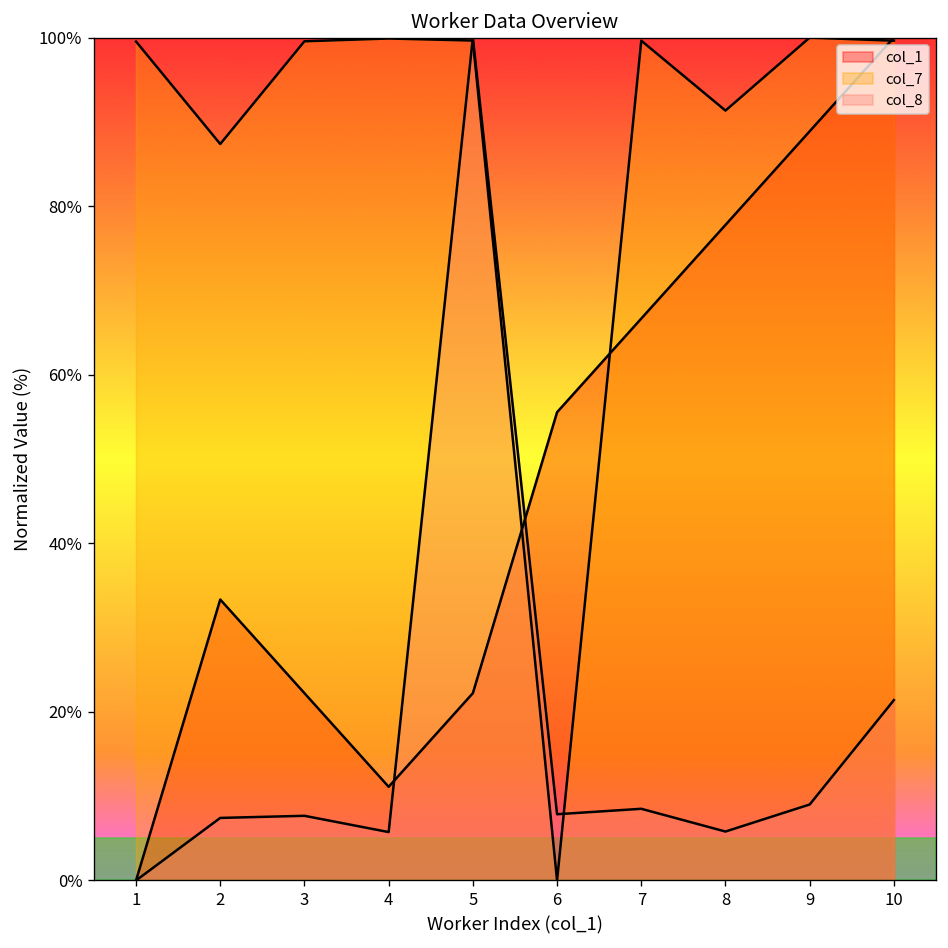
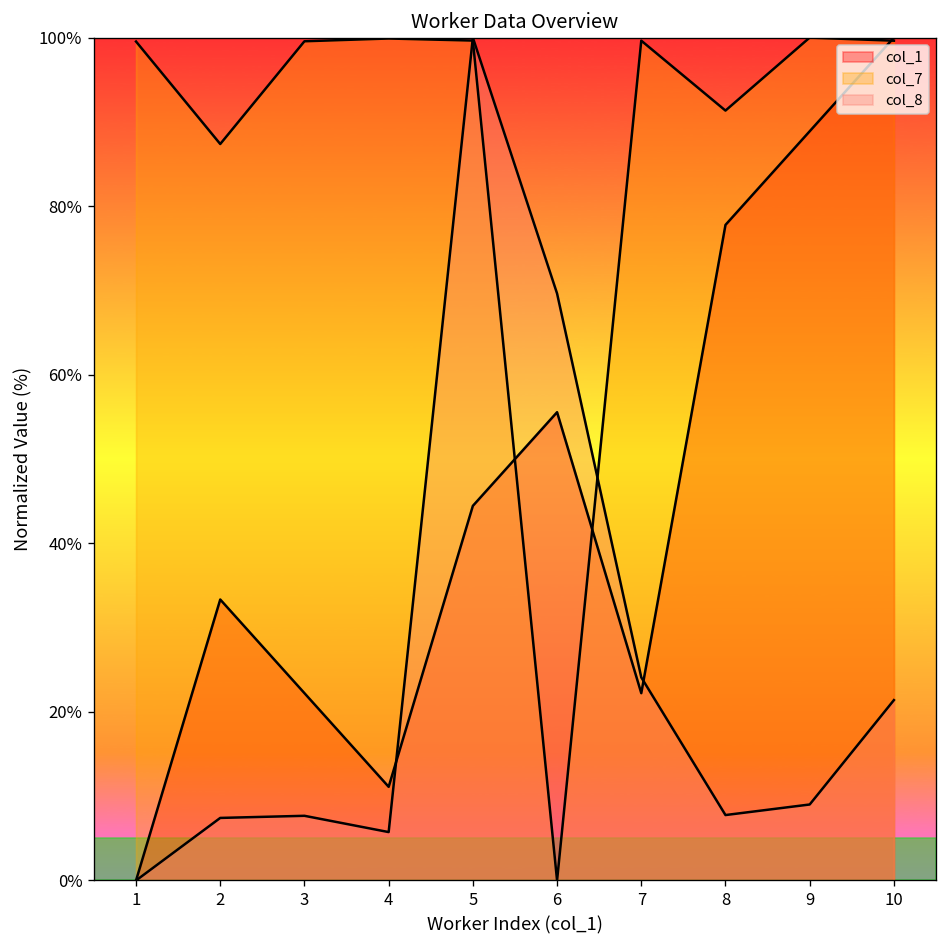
col_1, 5: 22% -> 44%
col_8, 6: 8% -> 70%
col_1, 7: 67% -> 22%
col_8, 7: 9% -> 24%
col_8, 8: 6% -> 8%
